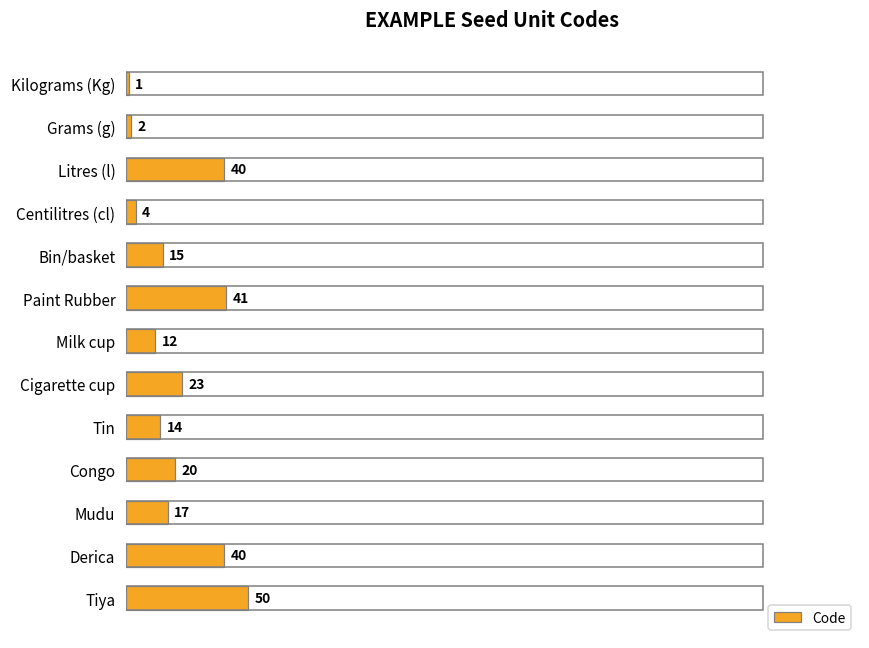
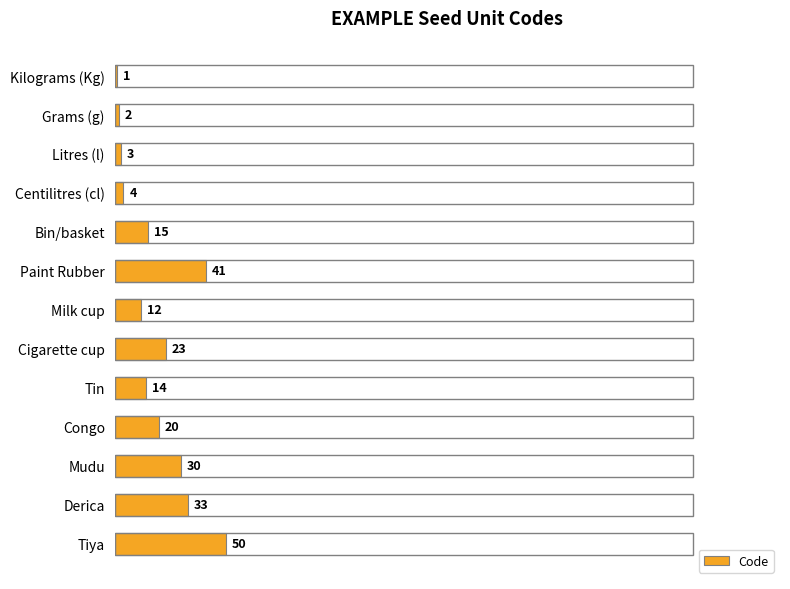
Litres (l): 40 -> 3
Mudu: 17 -> 30
Derica: 40 -> 33
